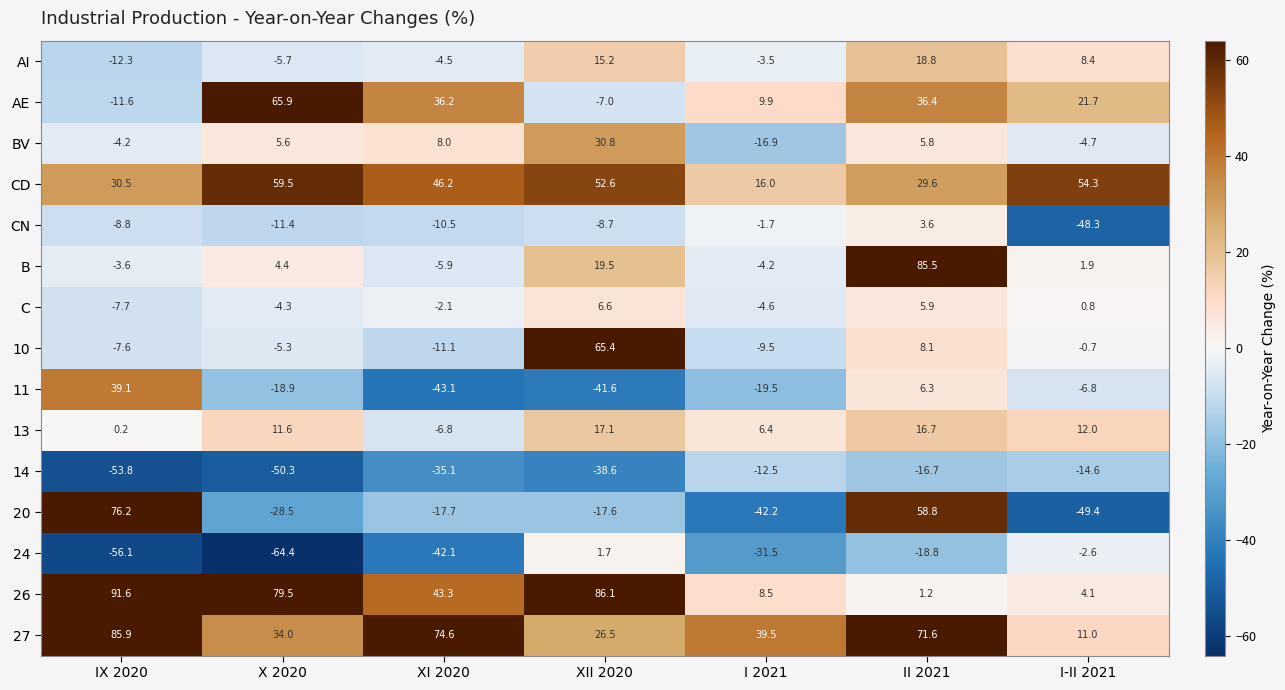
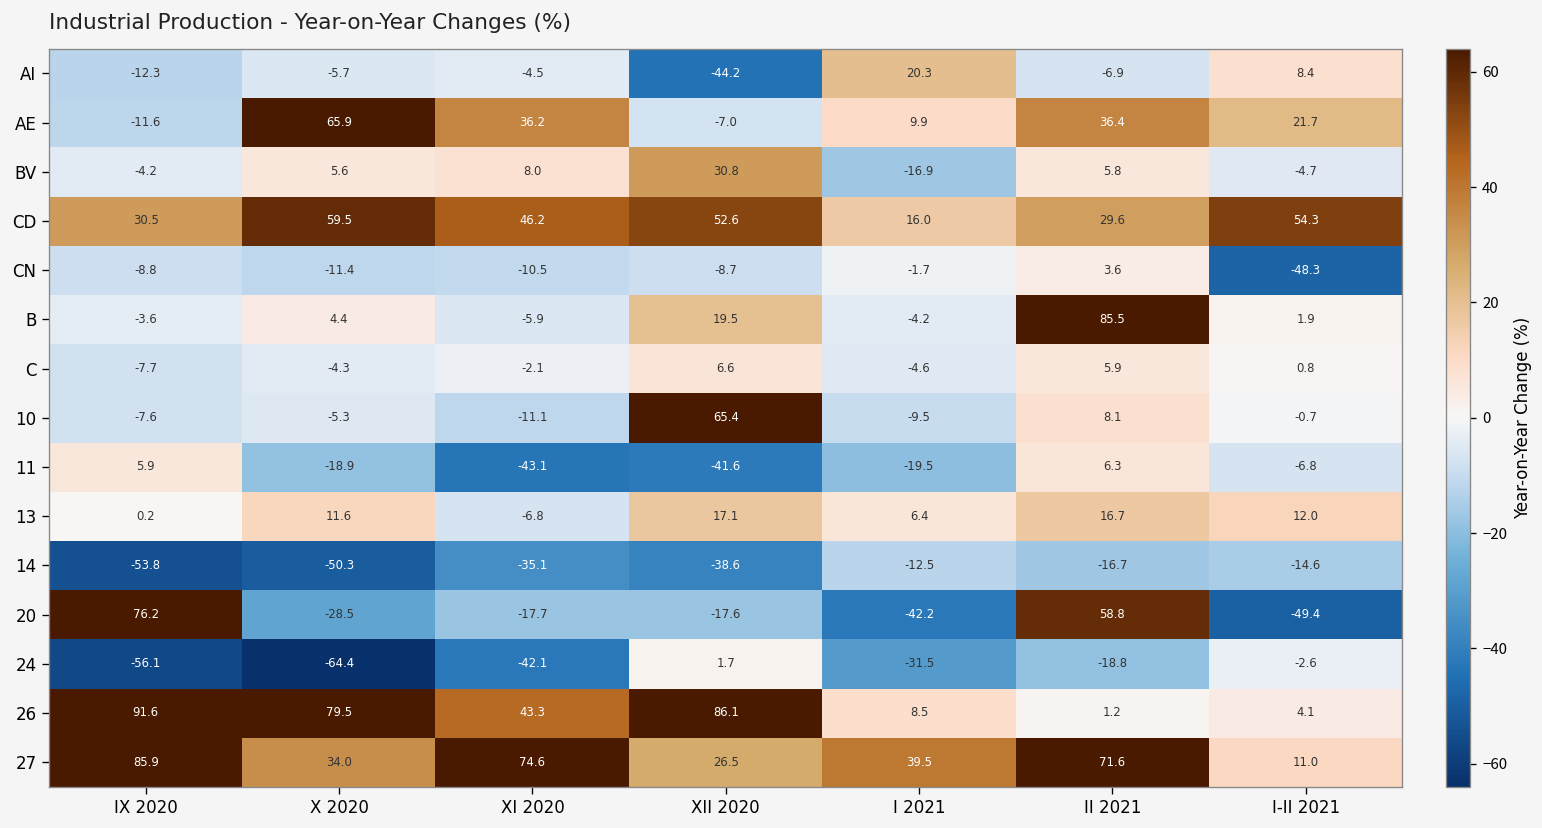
AI, XII 2020: 15.2 -> -44.2
AI, I 2021: -3.5 -> 20.3
AI, II 2021: 18.8 -> -6.9
11, IX 2020: 39.1 -> 5.9
